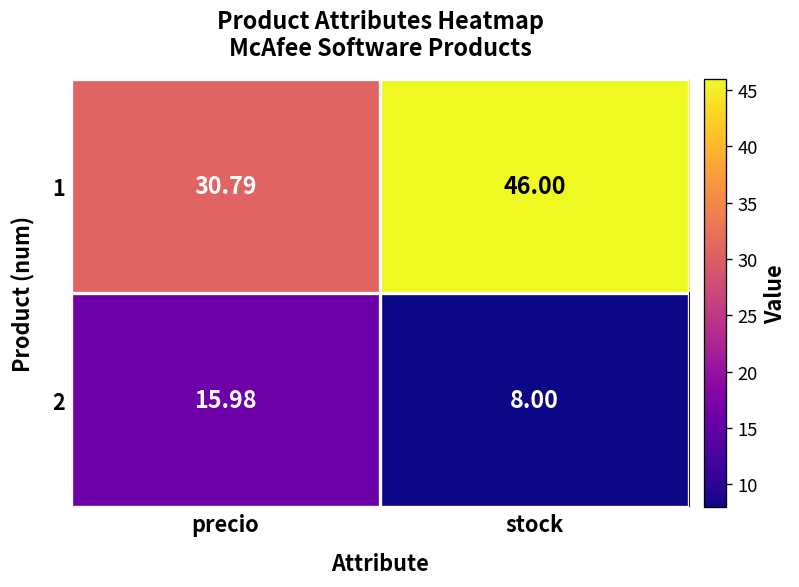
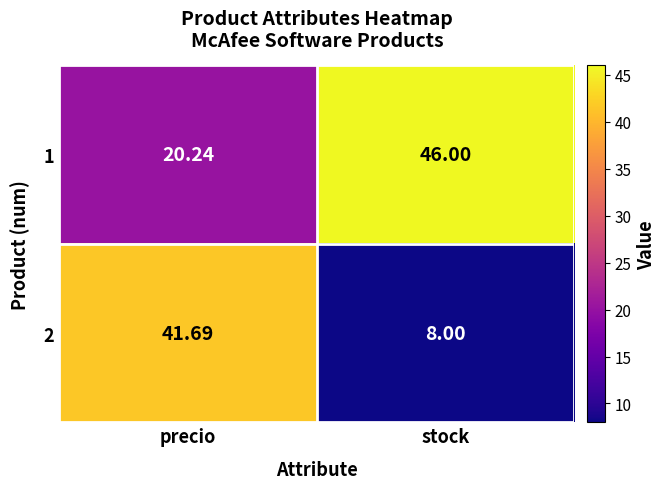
1, precio: 30.79 -> 20.24
2, precio: 15.98 -> 41.69
